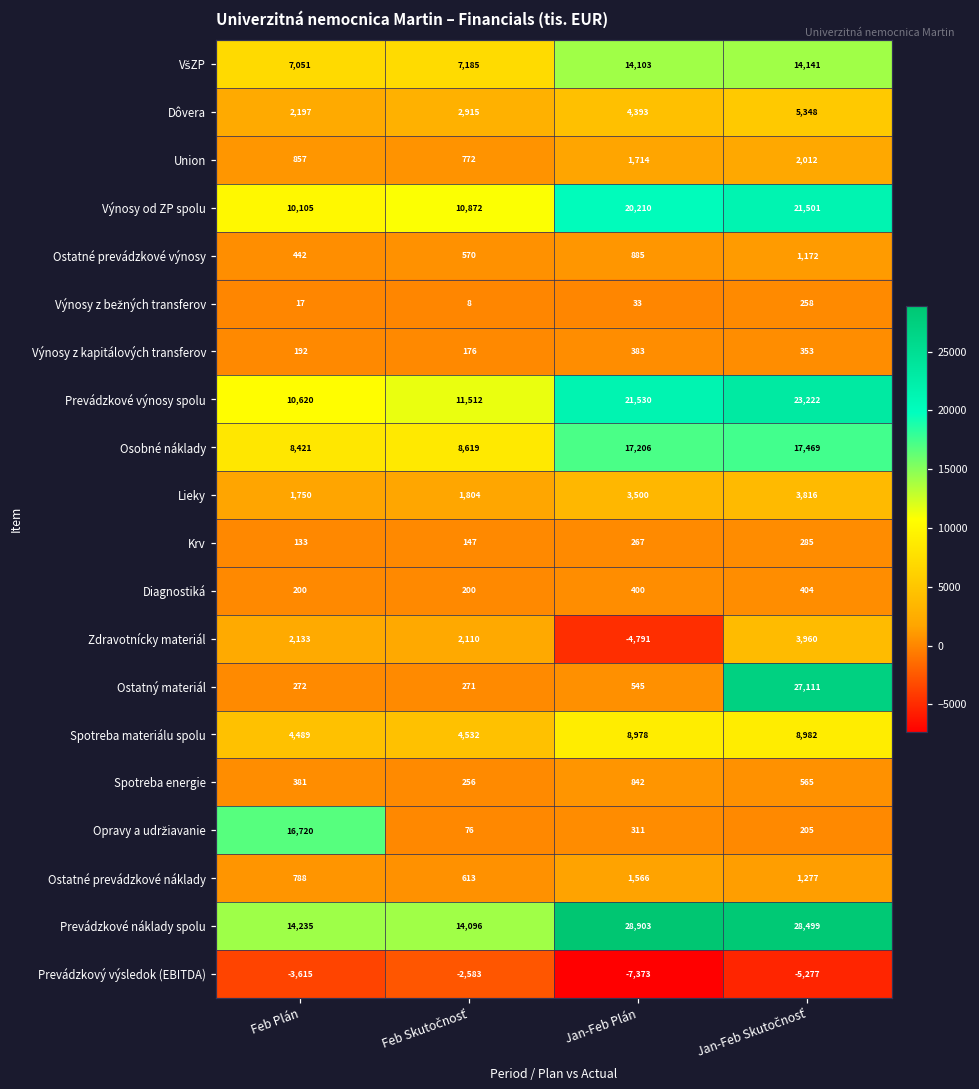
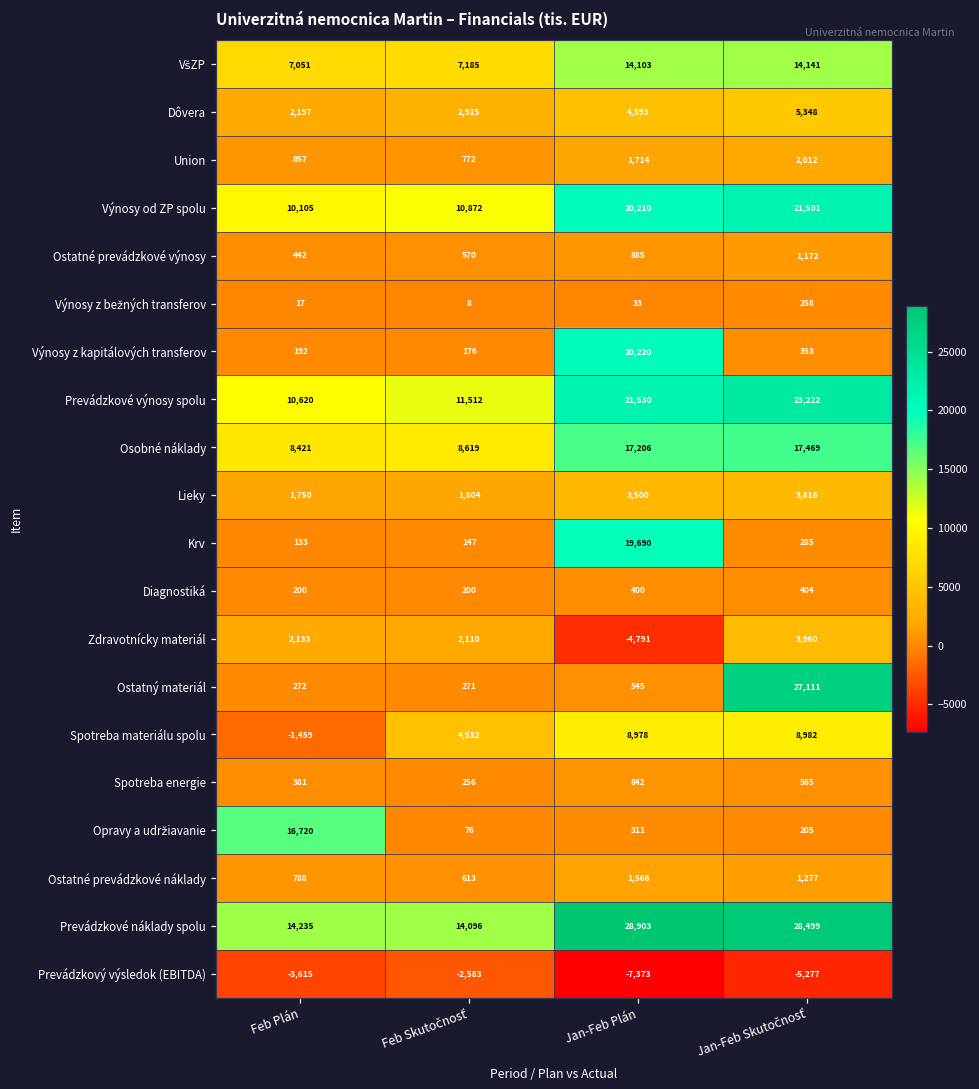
Výnosy z kapitálových transferov, Jan-Feb Plán: 383 -> 20,220
Krv, Jan-Feb Plán: 267 -> 19,690
Spotreba materiálu spolu, Feb Plán: 4,489 -> -1,459
